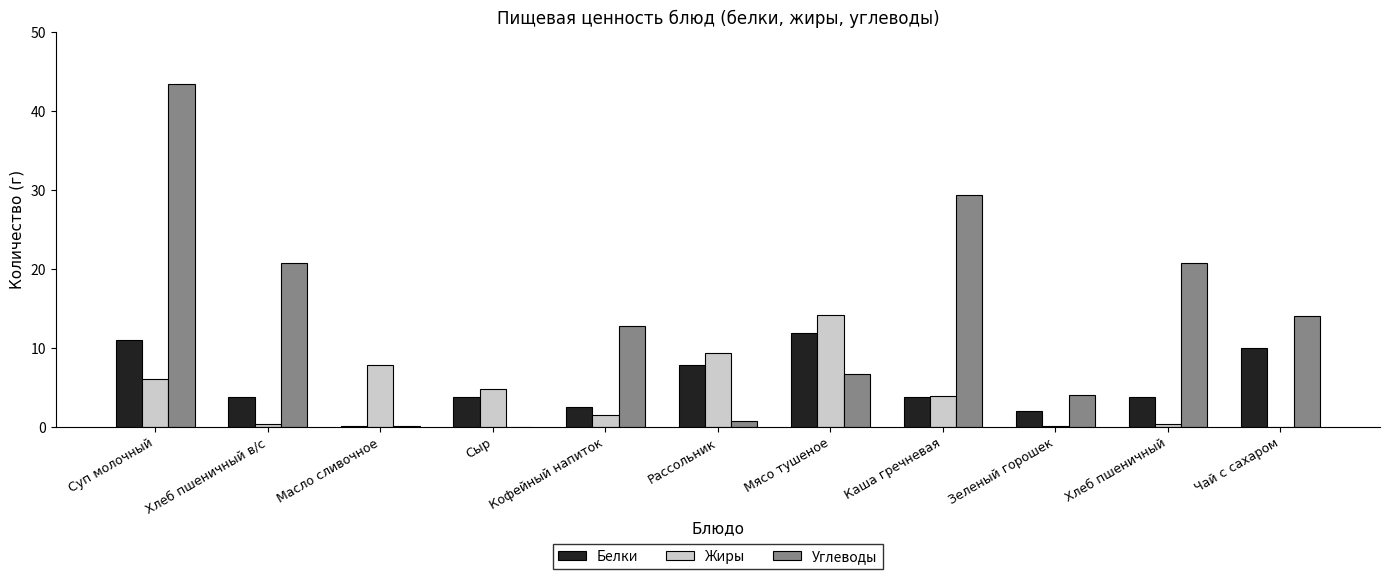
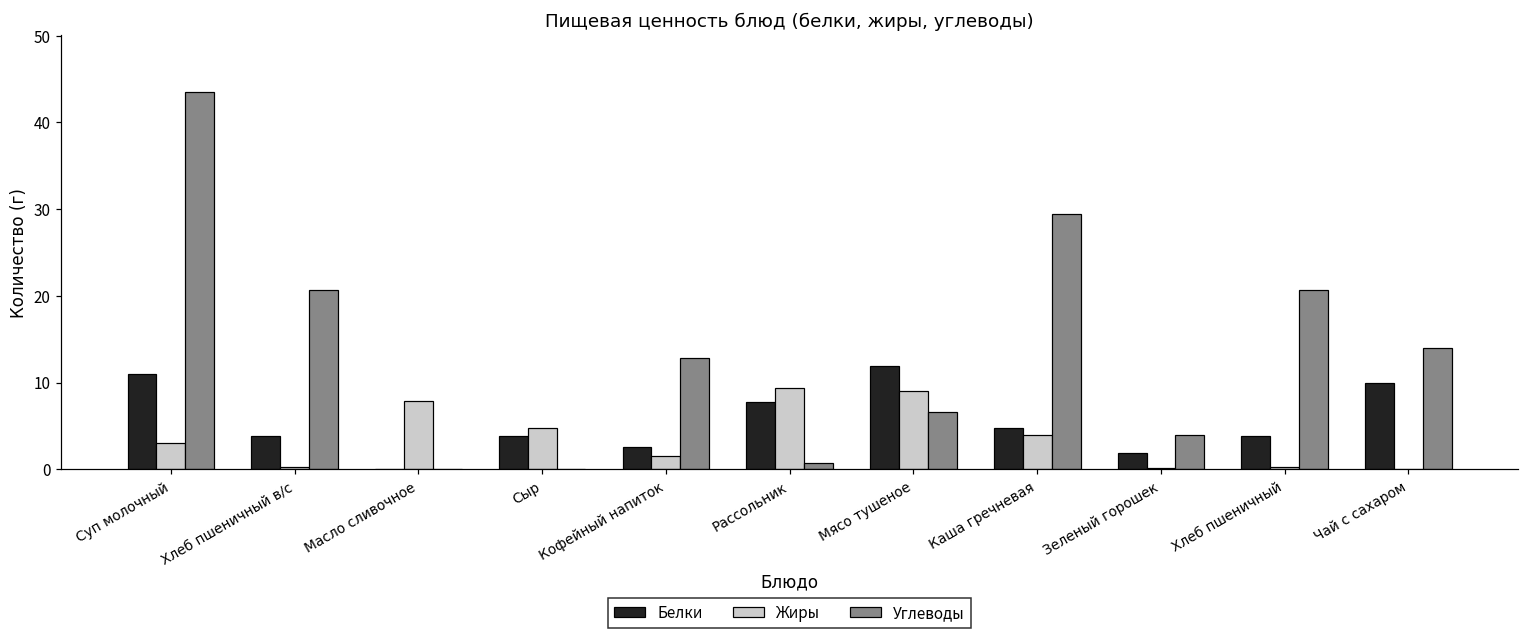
Жиры, Суп молочный: 6 -> 3
Жиры, Мясо тушеное: 14 -> 9
Белки, Каша гречневая: 4 -> 5
